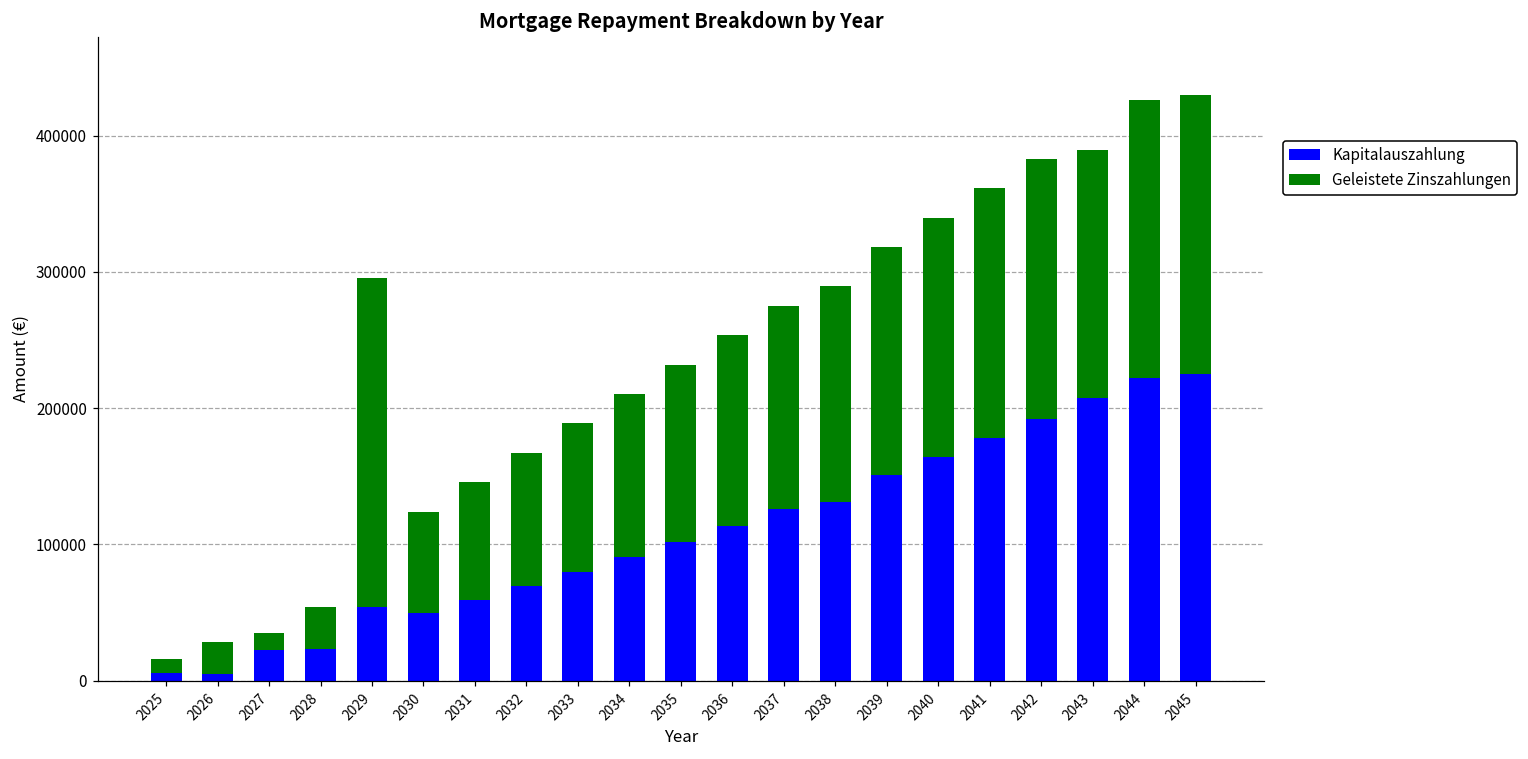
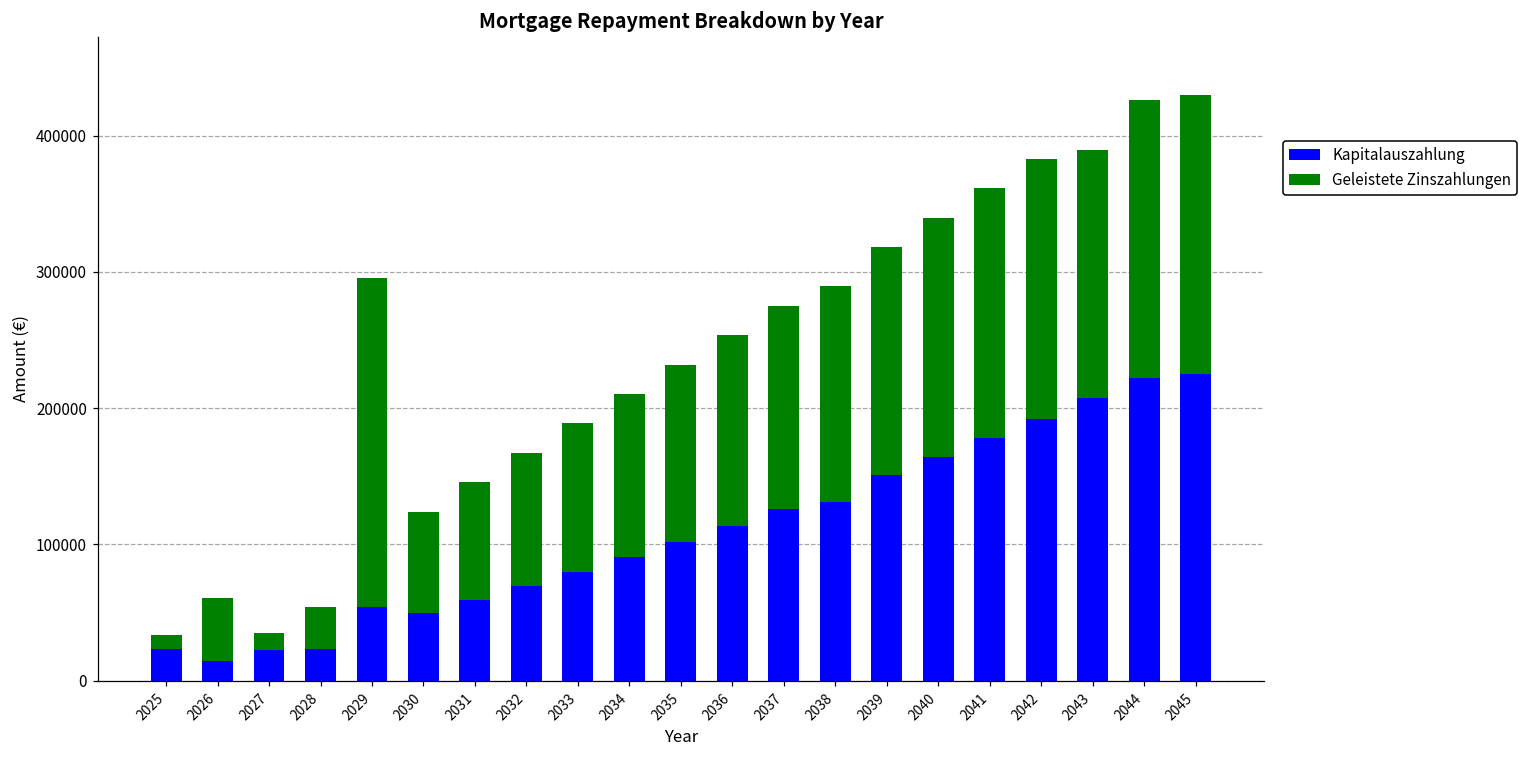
Kapitalauszahlung, 2025: 6000 -> 23000
Kapitalauszahlung, 2026: 5000 -> 14000
Geleistete Zinszahlungen, 2026: 24000 -> 47000
